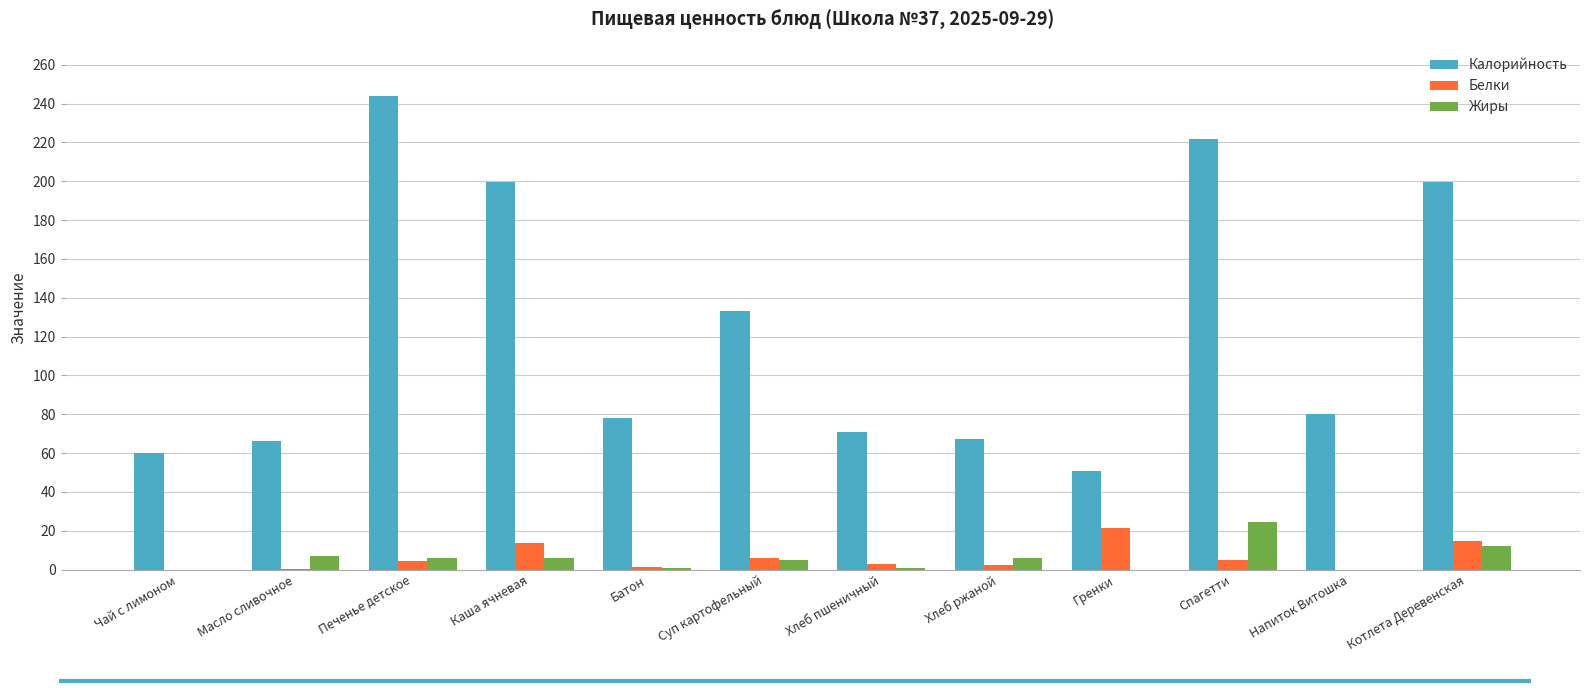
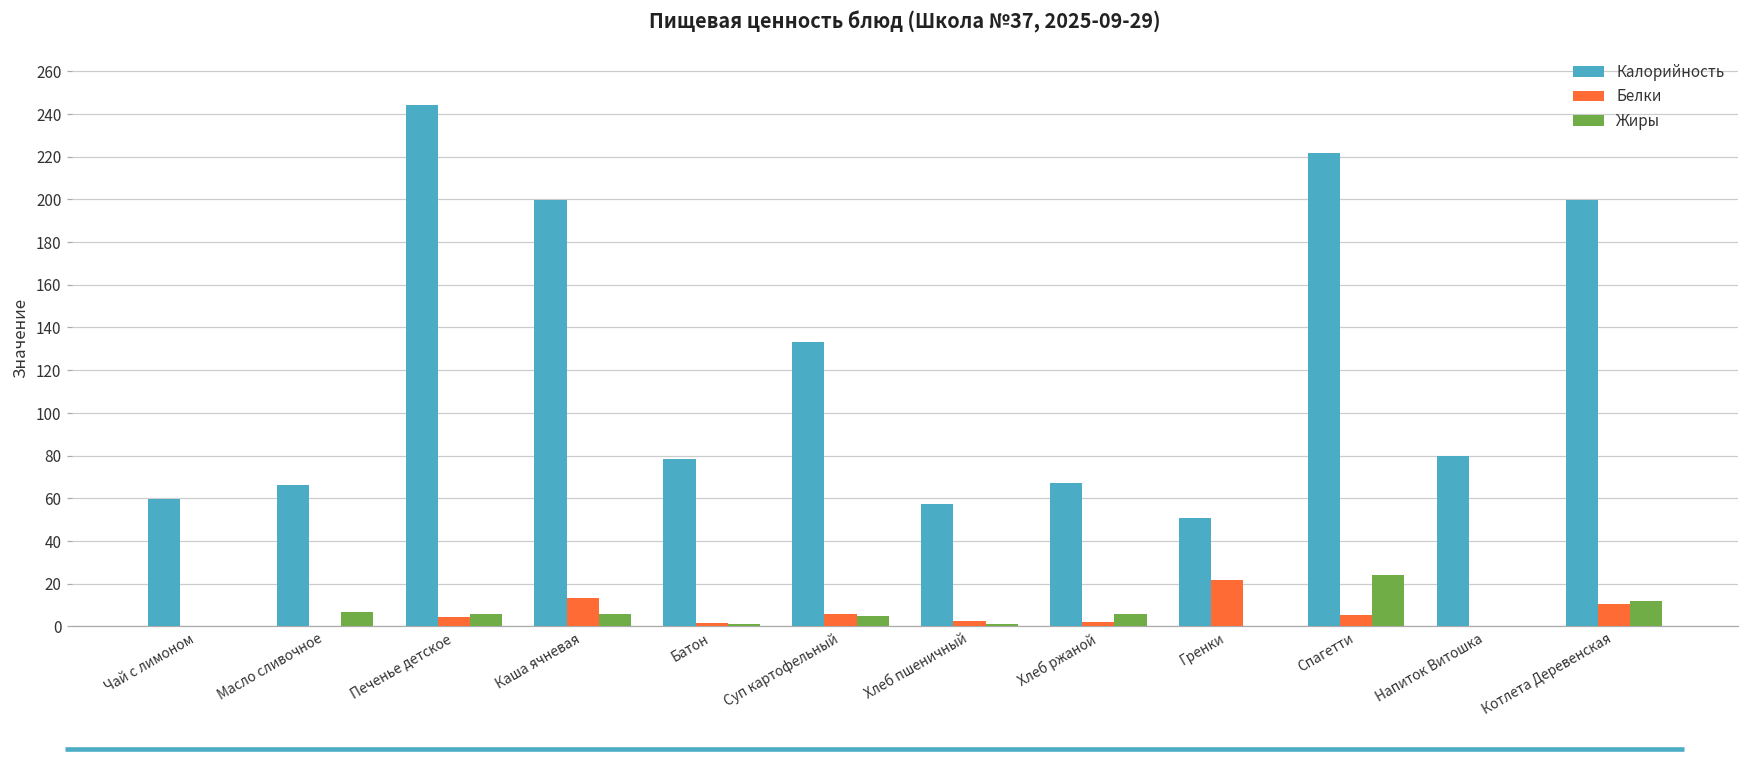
Калорийность, Хлеб пшеничный: 71 -> 57
Белки, Котлета Деревенская: 15 -> 11
